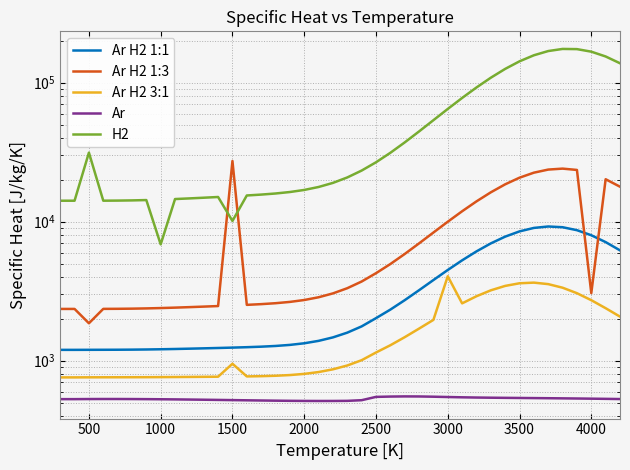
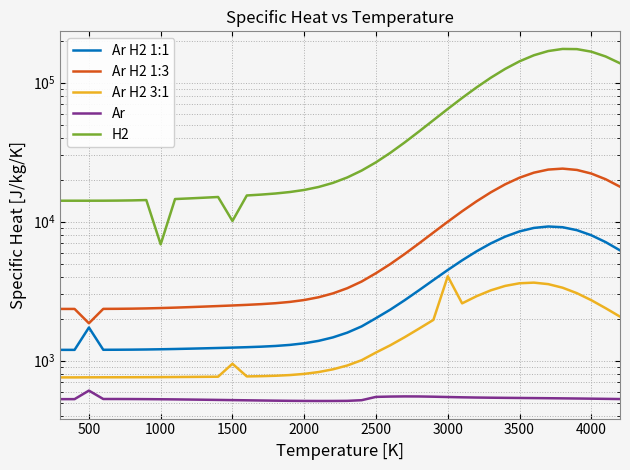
Ar H2 1:1, 500: 1200 -> 1700
Ar, 500: 530 -> 600
H2, 500: 31000 -> 14000
Ar H2 1:3, 1500: 27000 -> 2500
Ar H2 1:3, 4000: 3100 -> 22000
